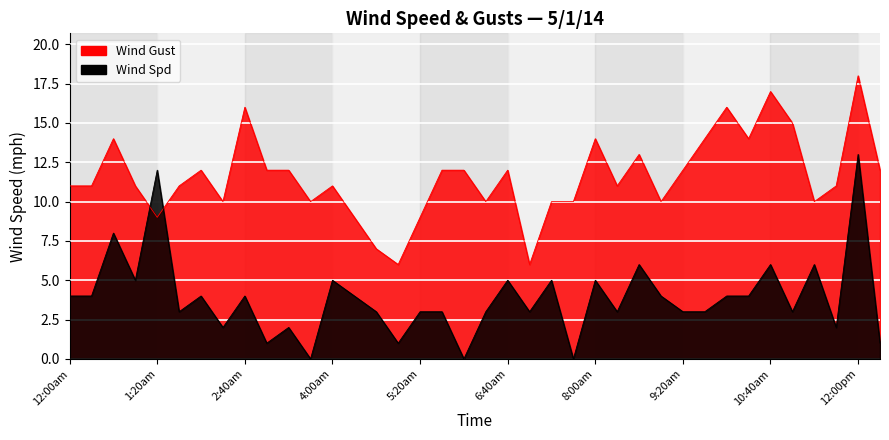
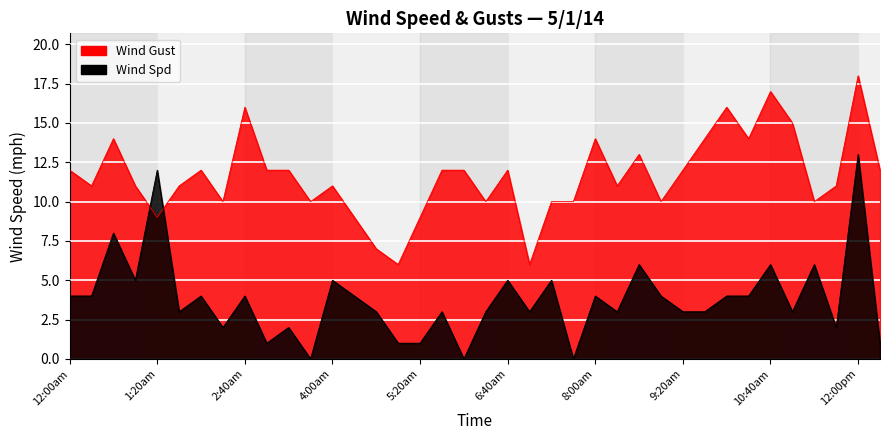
Wind Gust, 12:00am: 11 -> 12
Wind Spd, 5:20am: 3 -> 1
Wind Spd, 8:00am: 5 -> 4
